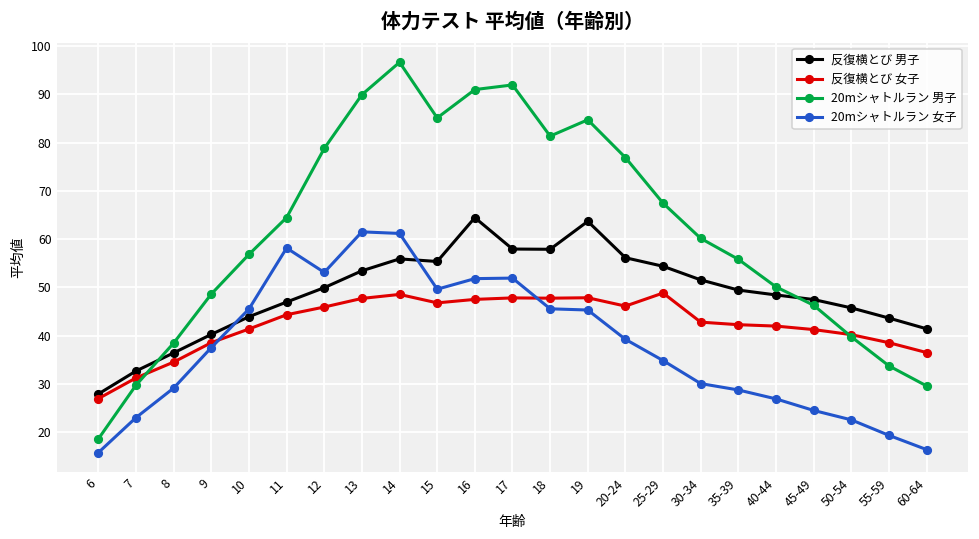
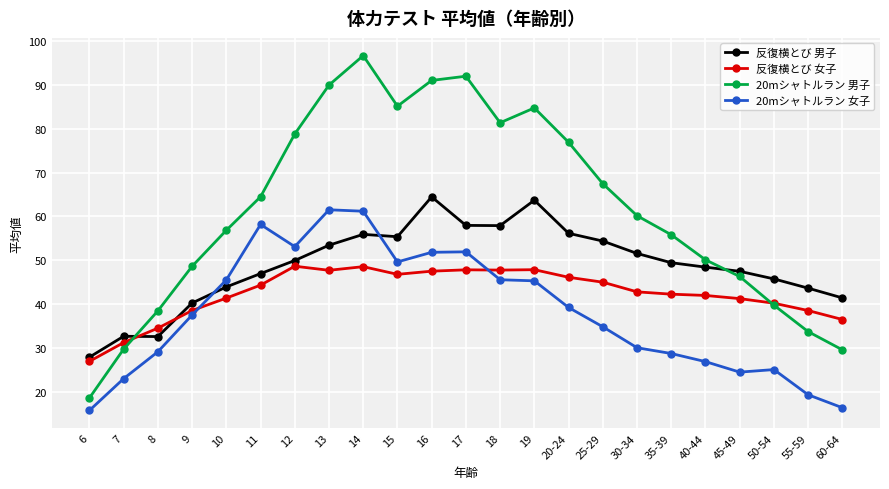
反復横とび 男子, 8: 36 -> 33
反復横とび 女子, 12: 46 -> 49
反復横とび 女子, 25-29: 49 -> 45
20mシャトルラン 女子, 50-54: 23 -> 25
